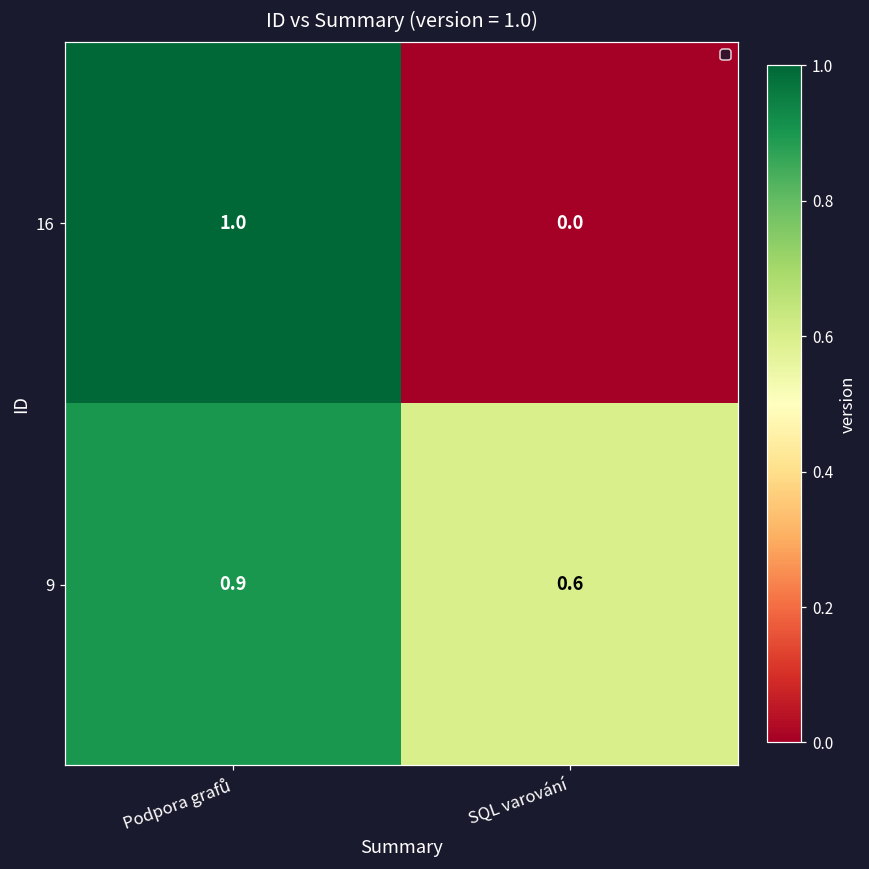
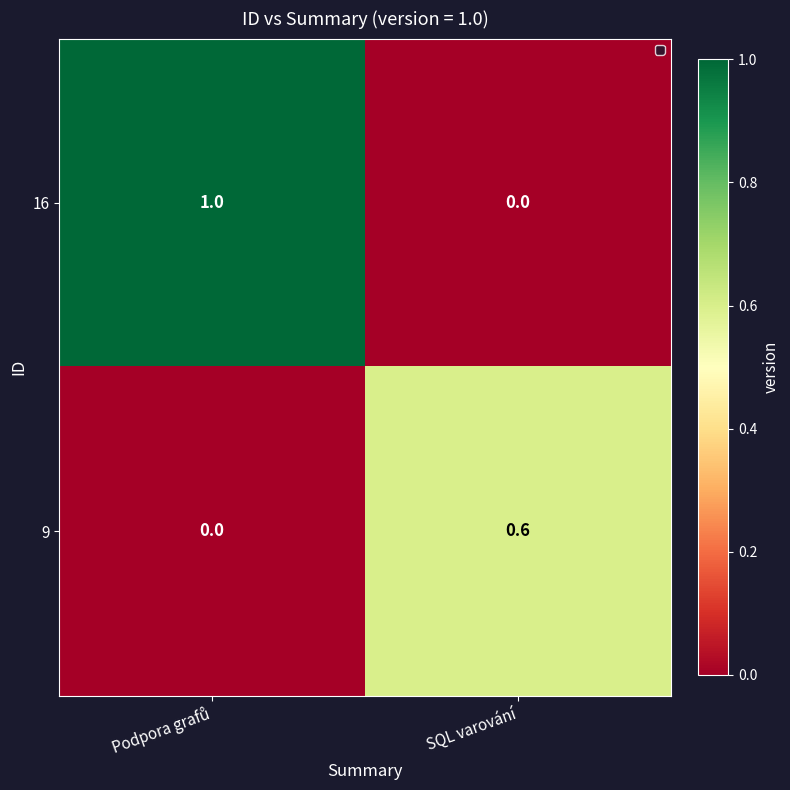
9, Podpora grafů: 0.9 -> 0.0
